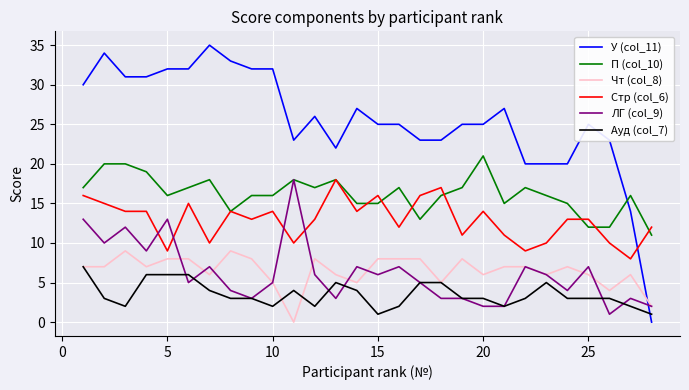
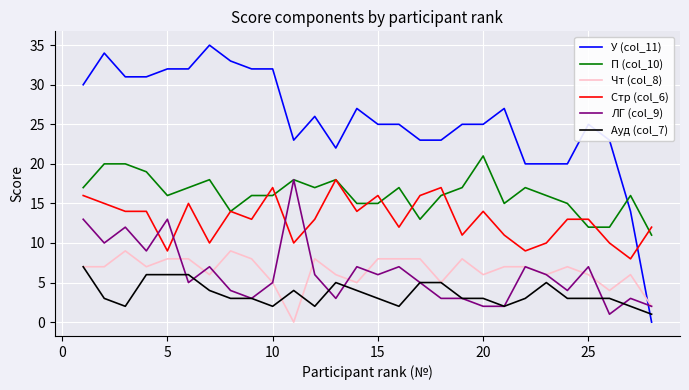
Стр (col_6), 10: 14 -> 17
Ауд (col_7), 15: 1 -> 3
